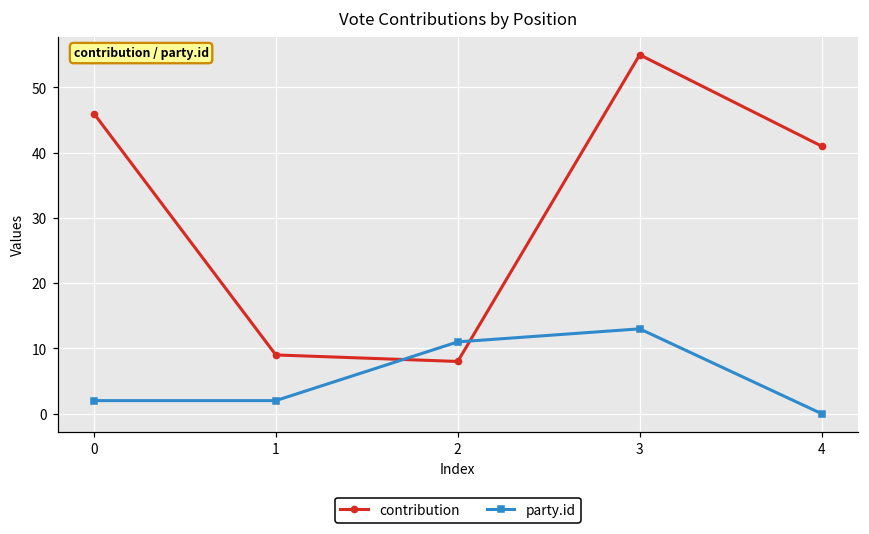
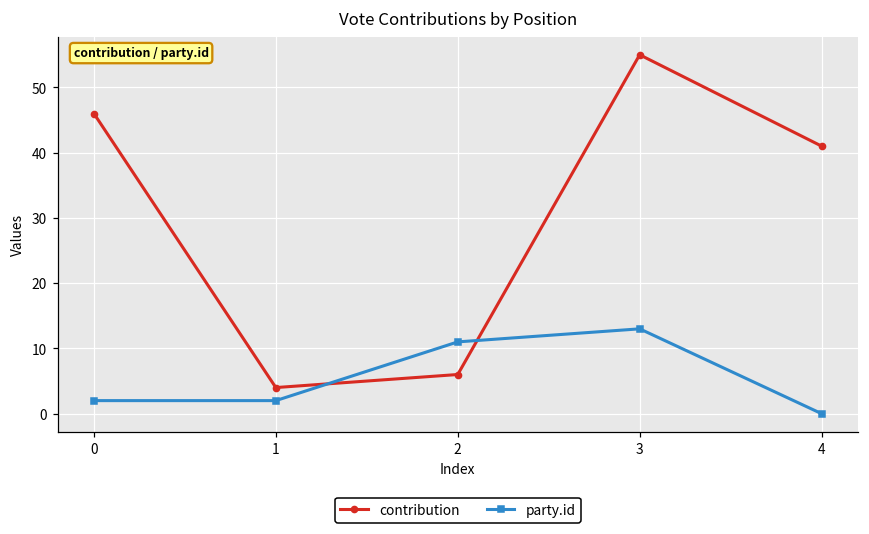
contribution, 1: 9 -> 4
contribution, 2: 8 -> 6
